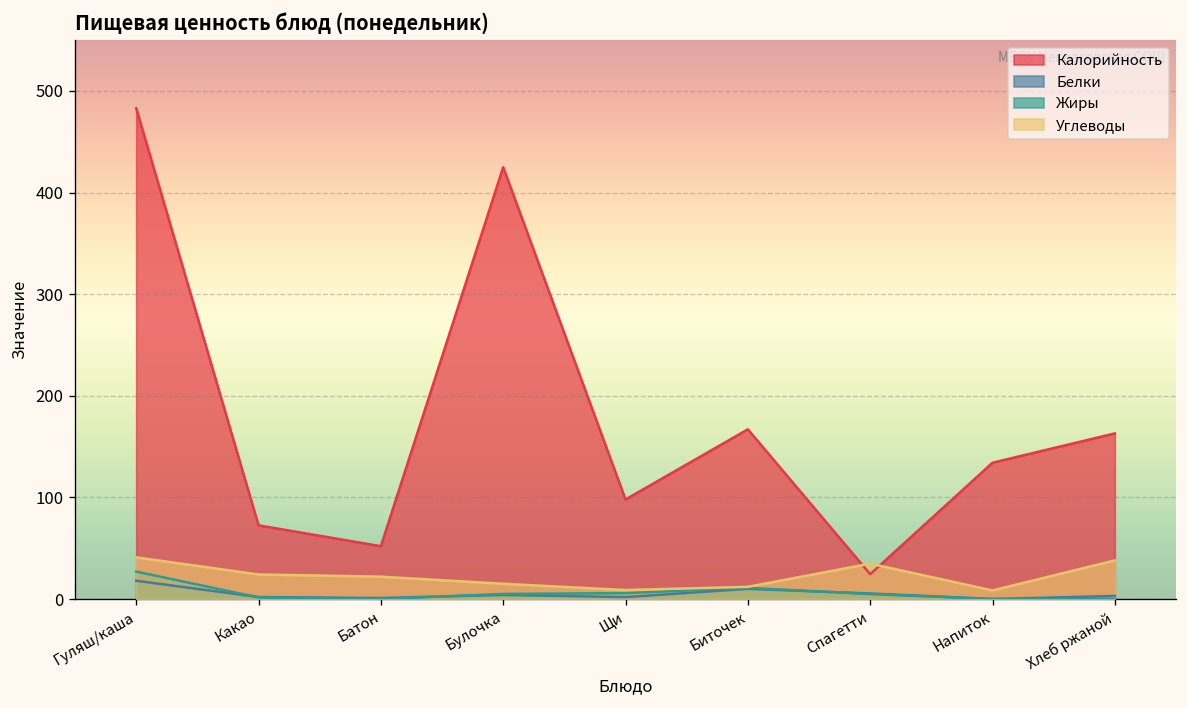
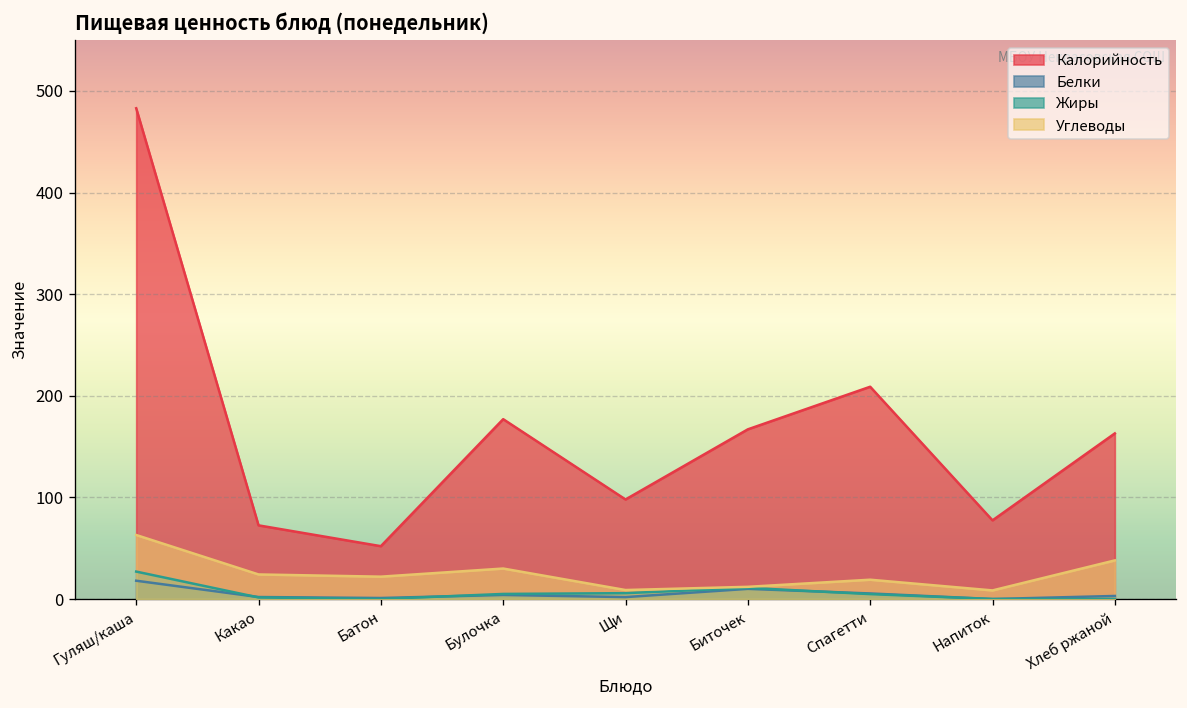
Углеводы, Гуляш/каша: 40 -> 60
Калорийность, Булочка: 430 -> 180
Углеводы, Булочка: 20 -> 30
Калорийность, Спагетти: 20 -> 210
Углеводы, Спагетти: 30 -> 20
Калорийность, Напиток: 130 -> 80
